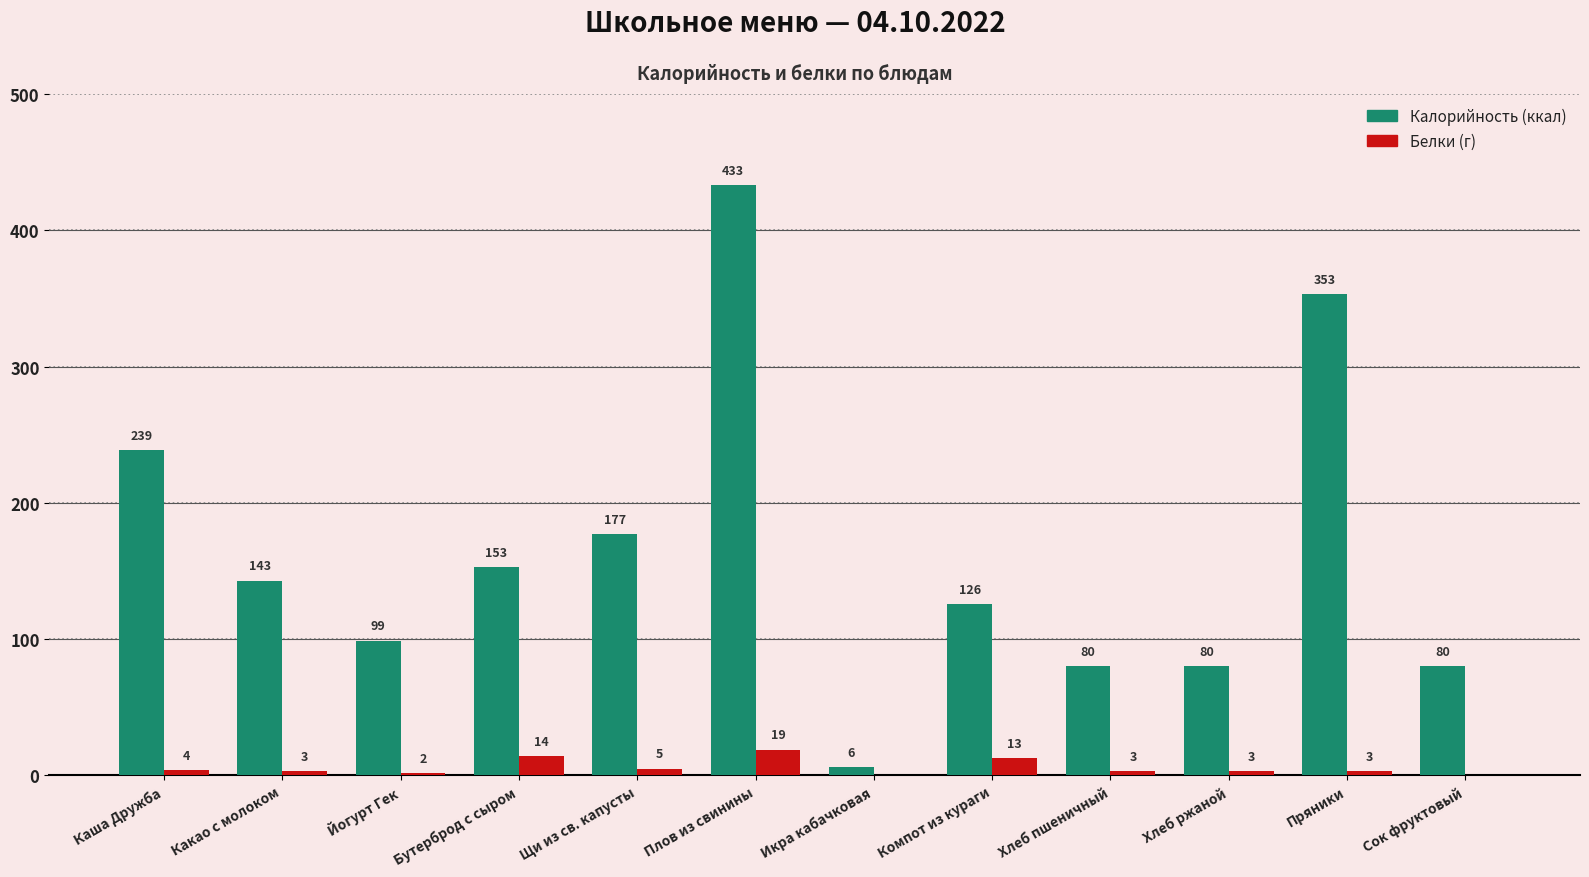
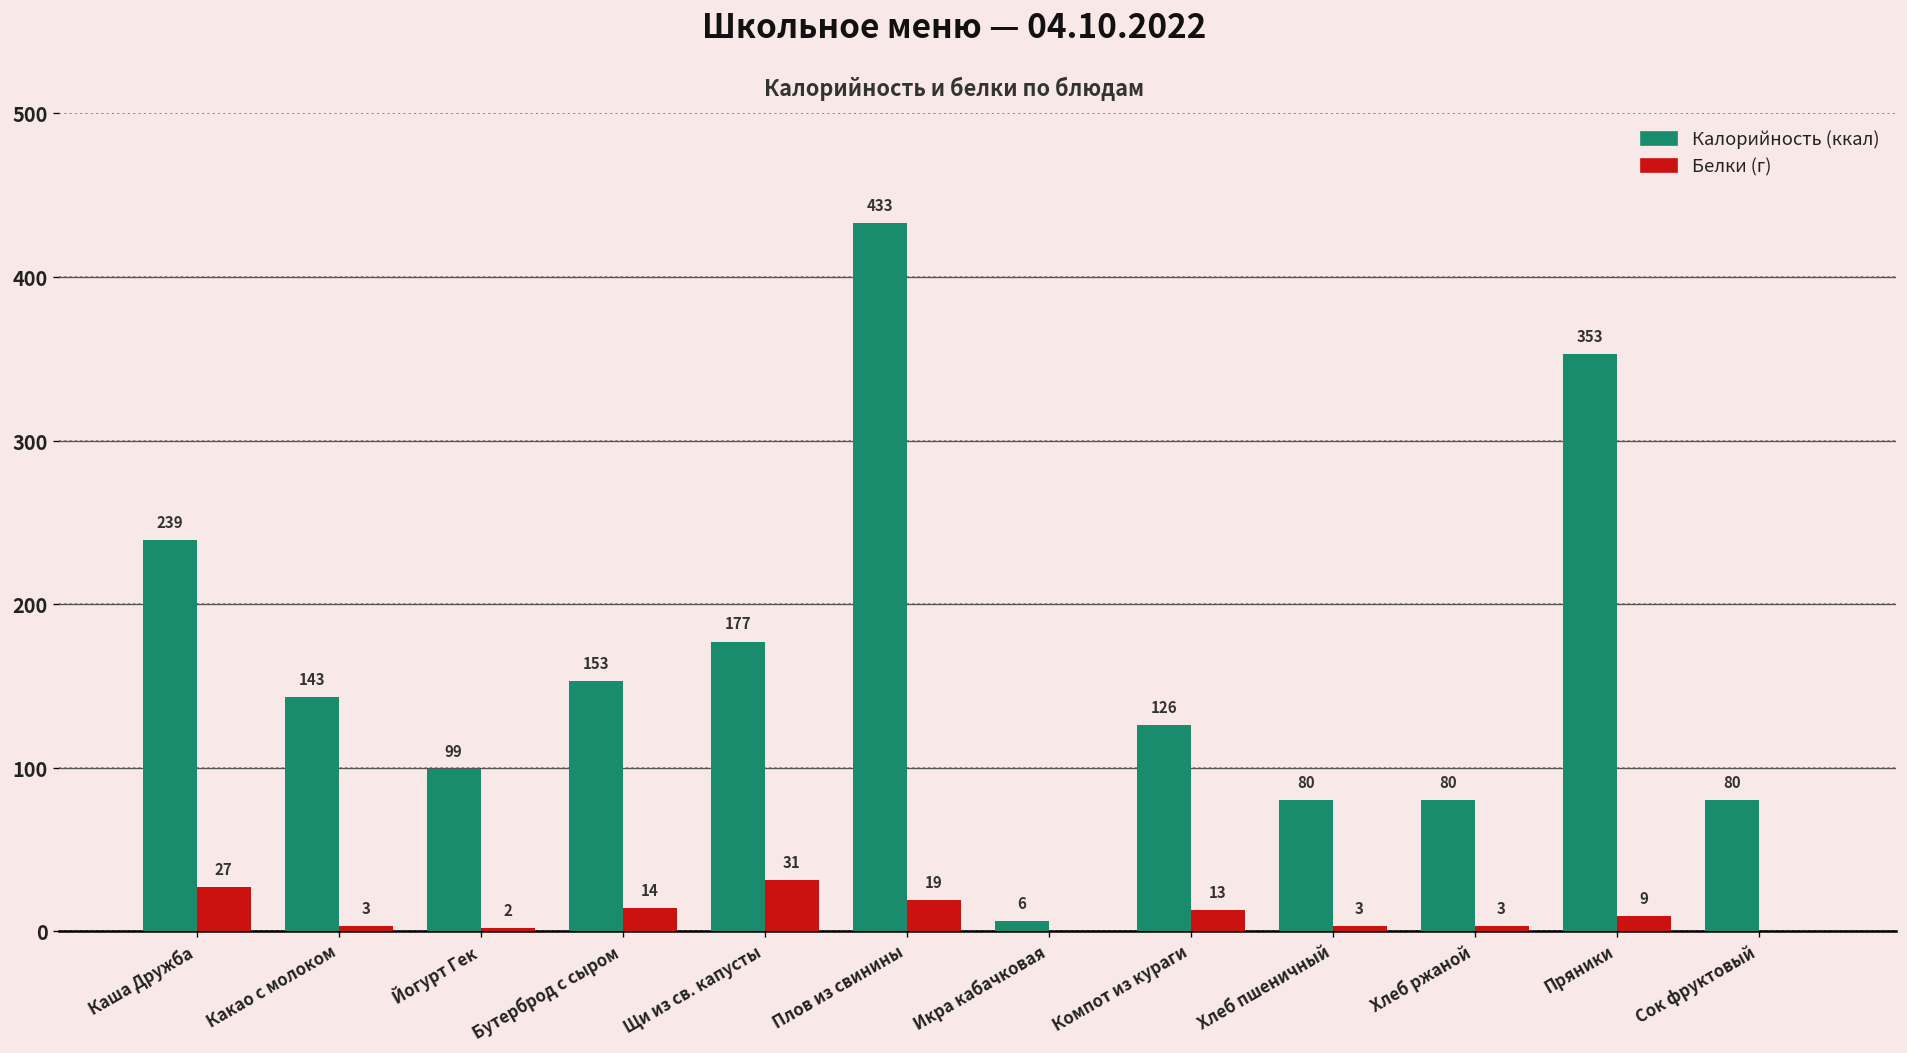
Белки (г), Каша Дружба: 4 -> 27
Белки (г), Щи из св. капусты: 5 -> 31
Белки (г), Пряники: 3 -> 9
